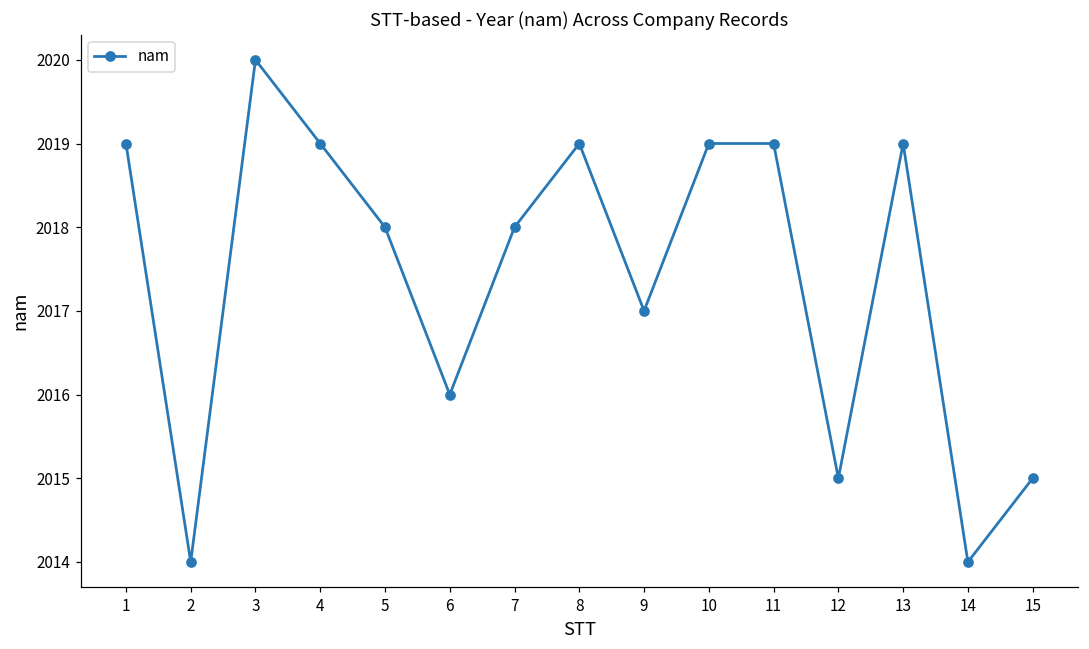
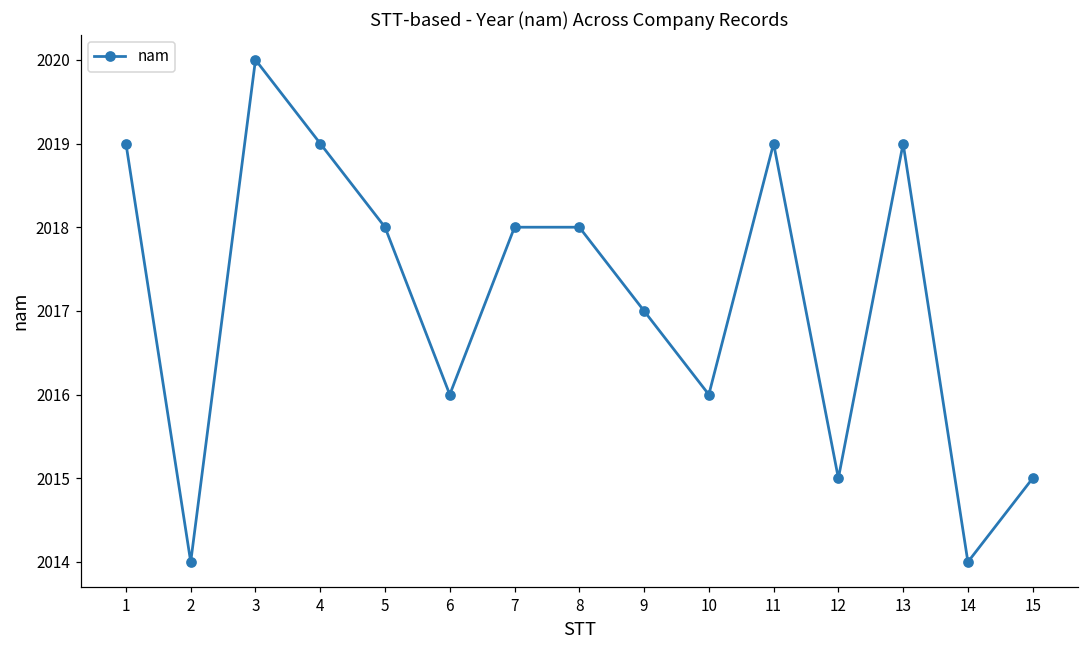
8: 2019 -> 2018
10: 2019 -> 2016
